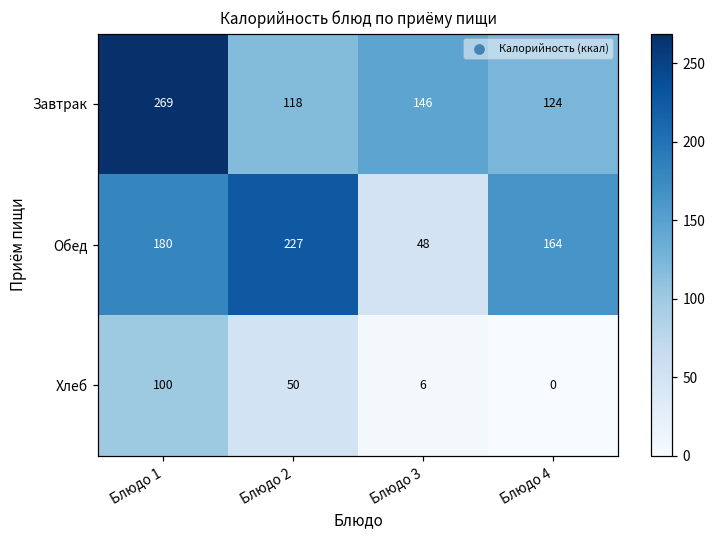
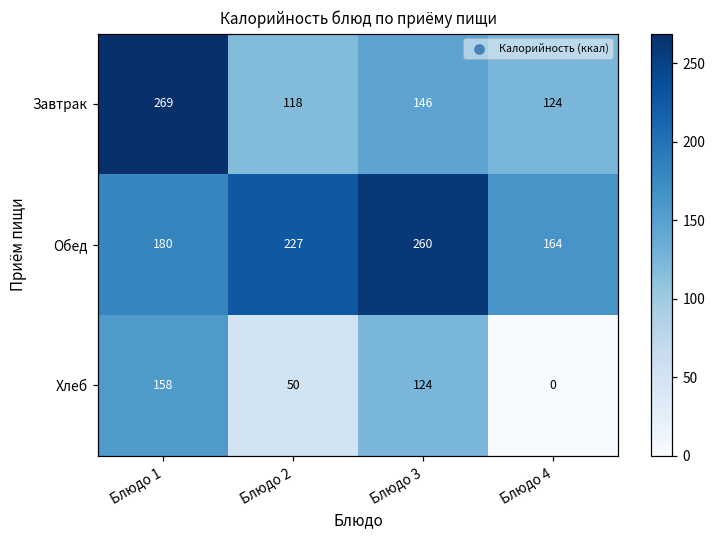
Обед, Блюдо 3: 48 -> 260
Хлеб, Блюдо 1: 100 -> 158
Хлеб, Блюдо 3: 6 -> 124
